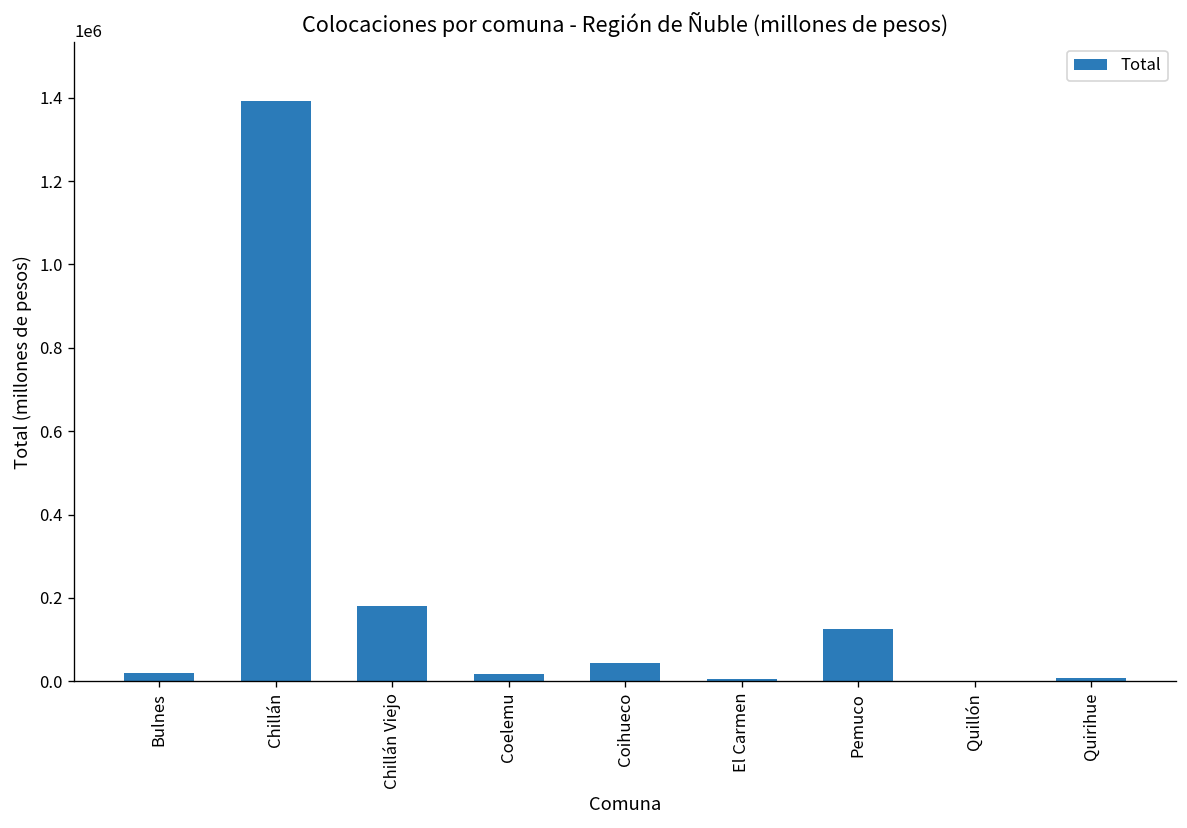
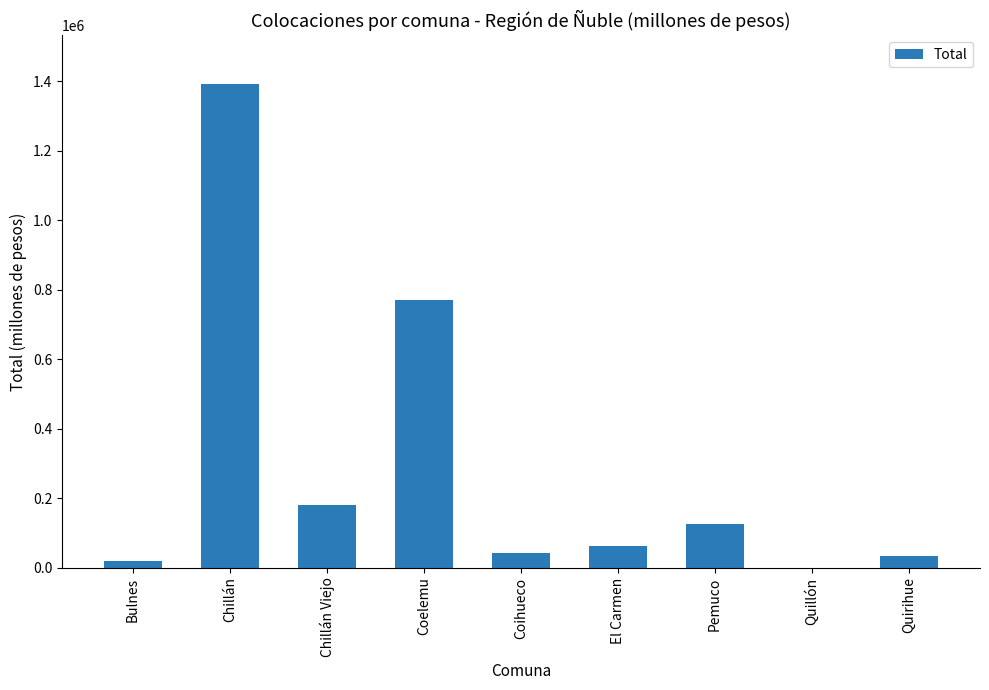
Coelemu: 20000 -> 770000
El Carmen: 10000 -> 60000
Quirihue: 10000 -> 30000
